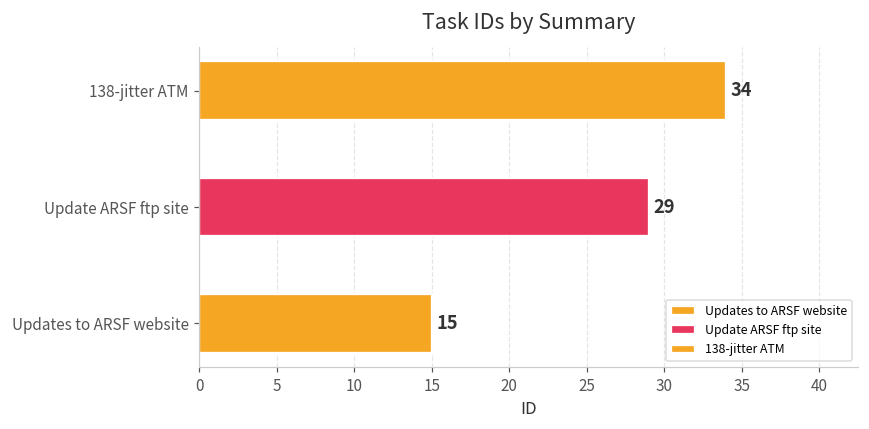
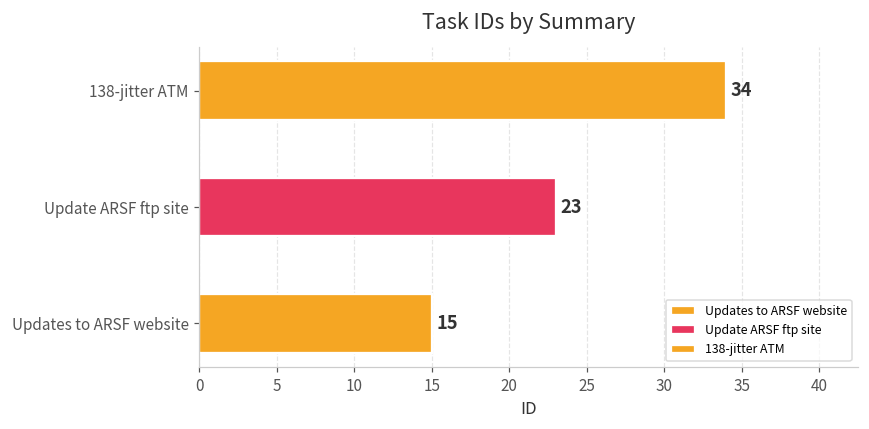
Update ARSF ftp site: 29 -> 23
